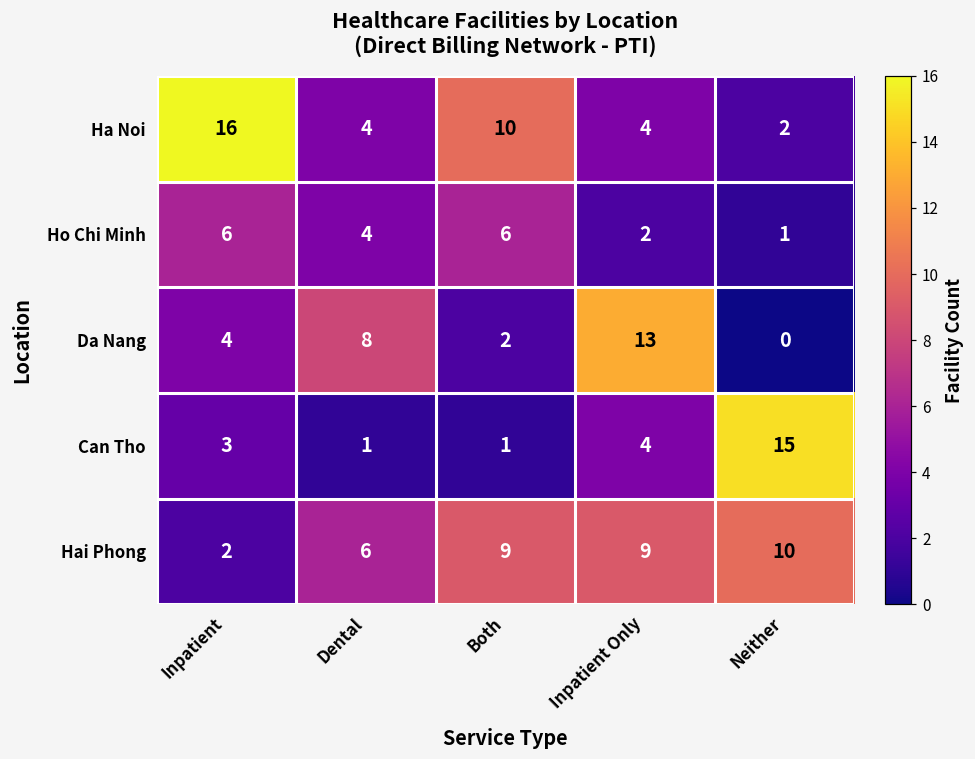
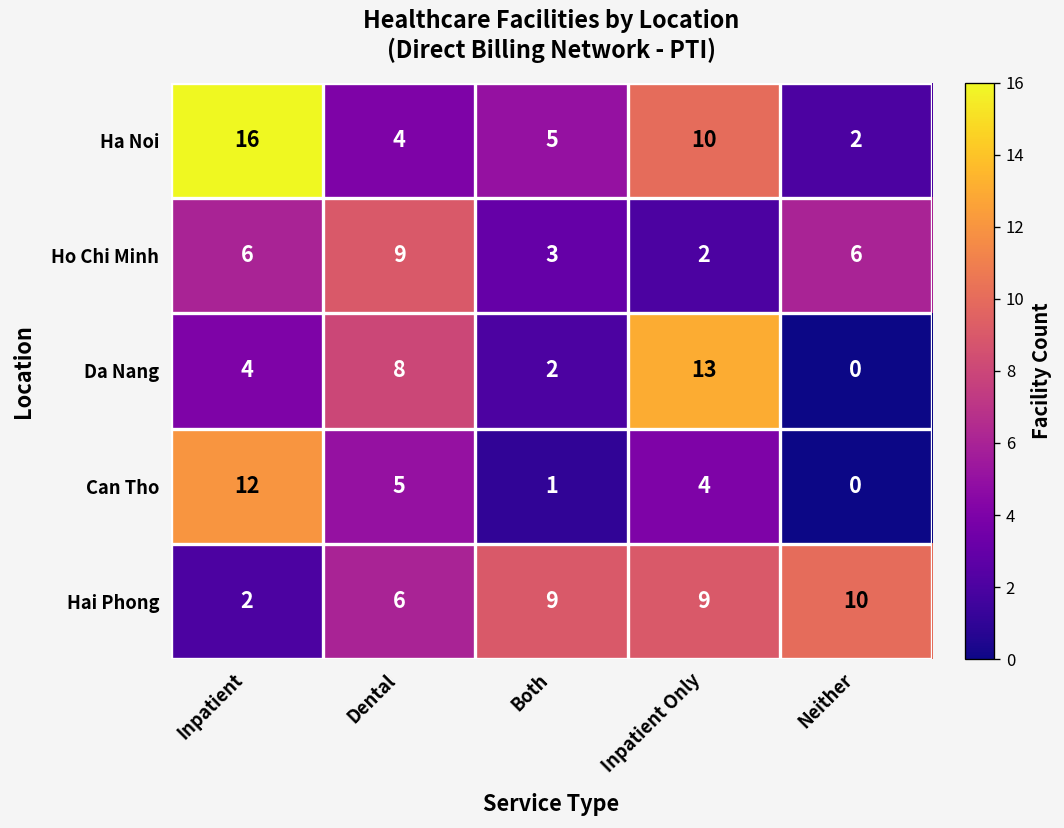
Ha Noi, Both: 10 -> 5
Ha Noi, Inpatient Only: 4 -> 10
Ho Chi Minh, Dental: 4 -> 9
Ho Chi Minh, Both: 6 -> 3
Ho Chi Minh, Neither: 1 -> 6
Can Tho, Inpatient: 3 -> 12
Can Tho, Dental: 1 -> 5
Can Tho, Neither: 15 -> 0
